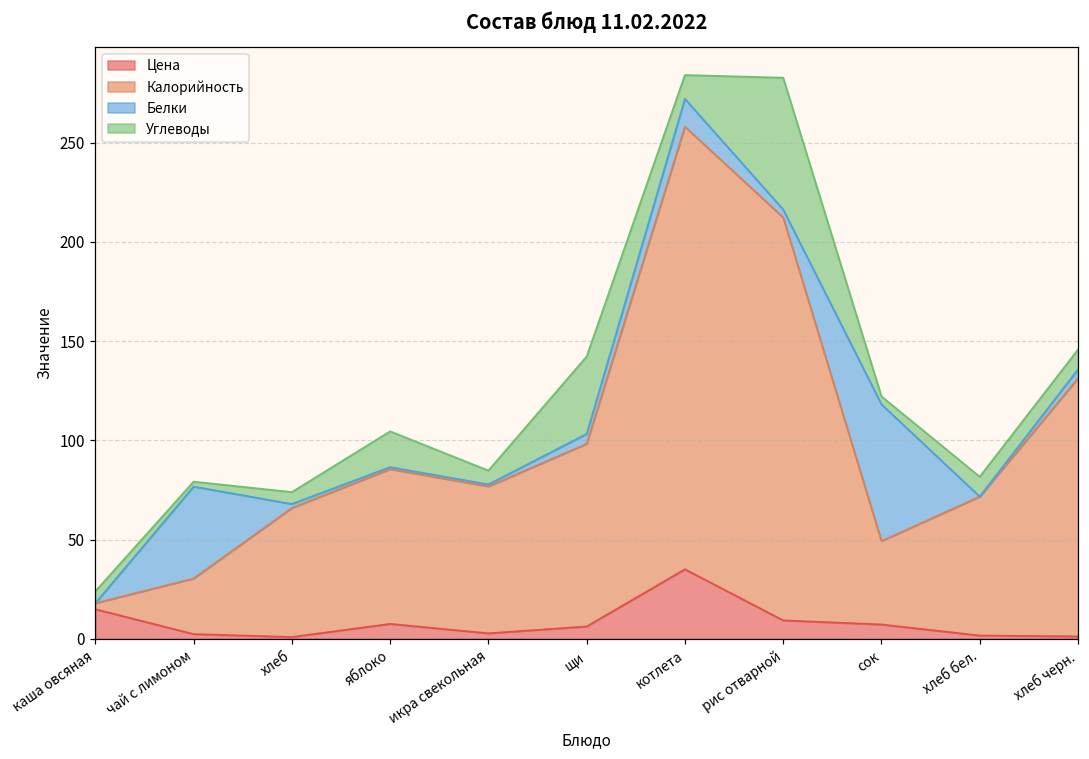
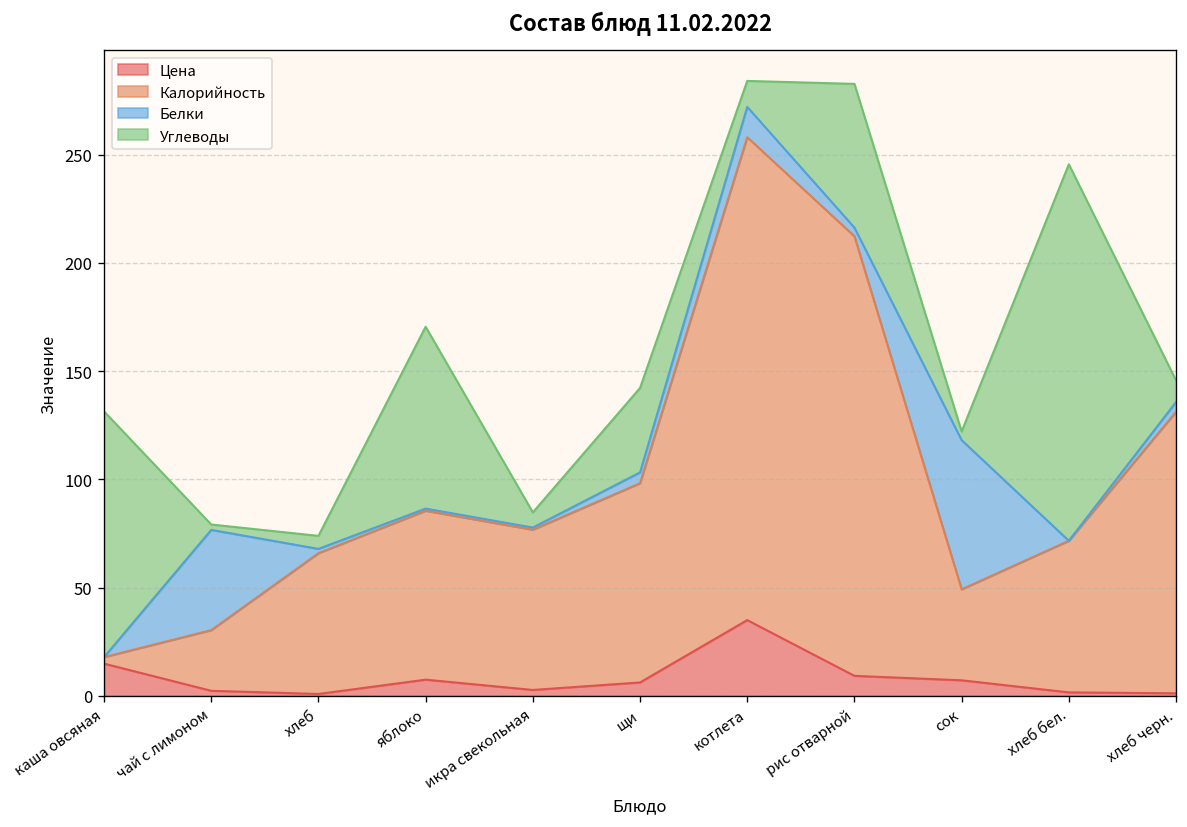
Углеводы, каша овсяная: 6 -> 114
Углеводы, яблоко: 18 -> 84
Углеводы, хлеб бел.: 10 -> 174
